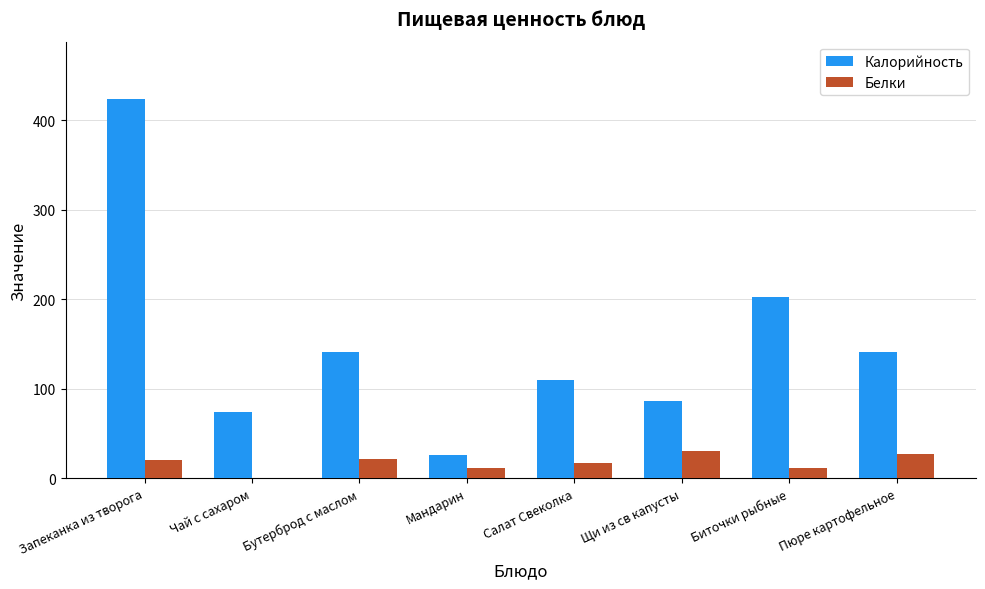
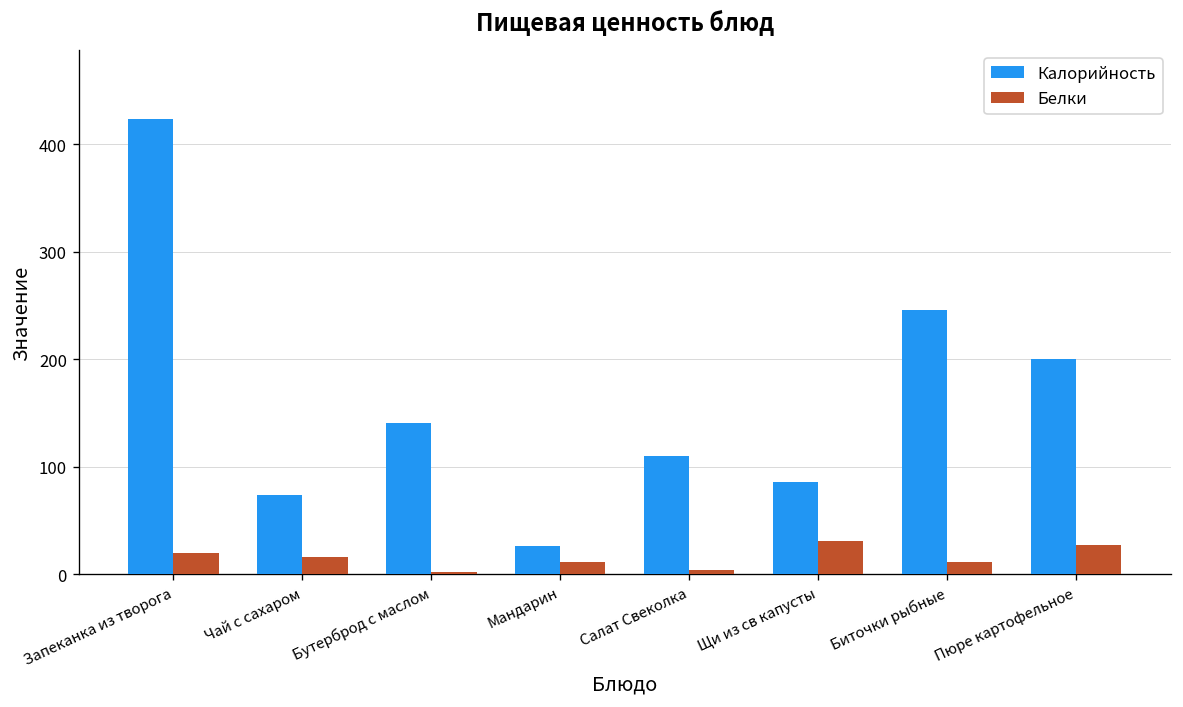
Белки, Чай с сахаром: 0 -> 20
Белки, Бутерброд с маслом: 20 -> 0
Белки, Салат Свеколка: 20 -> 0
Калорийность, Биточки рыбные: 200 -> 250
Калорийность, Пюре картофельное: 140 -> 200
